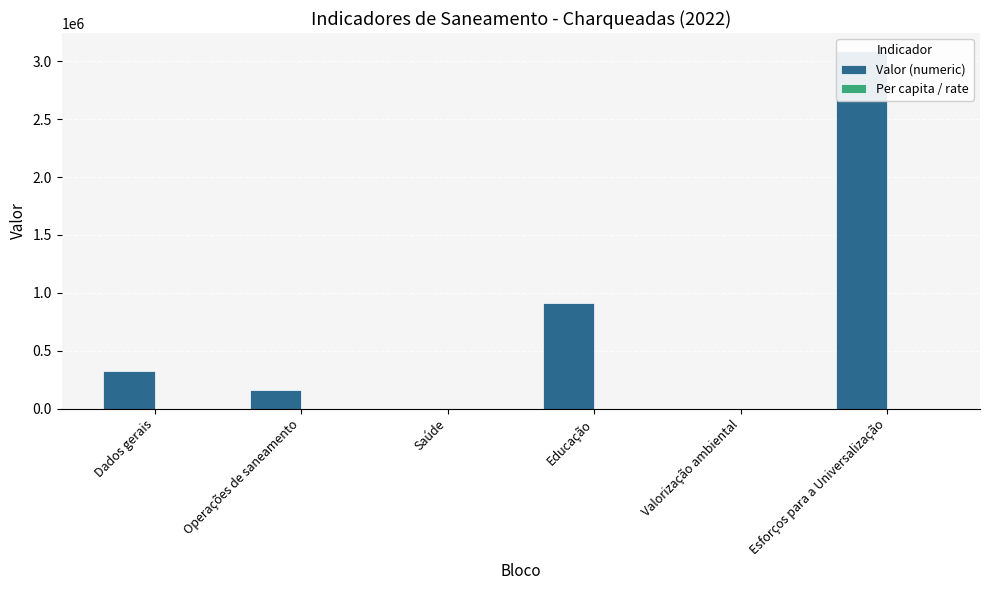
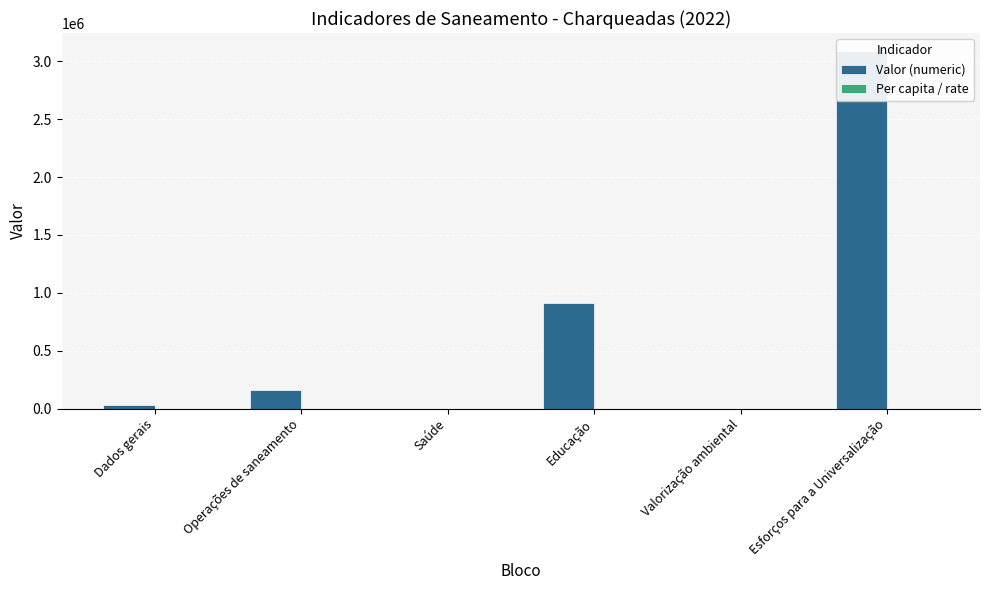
Valor (numeric), Dados gerais: 330000 -> 40000
